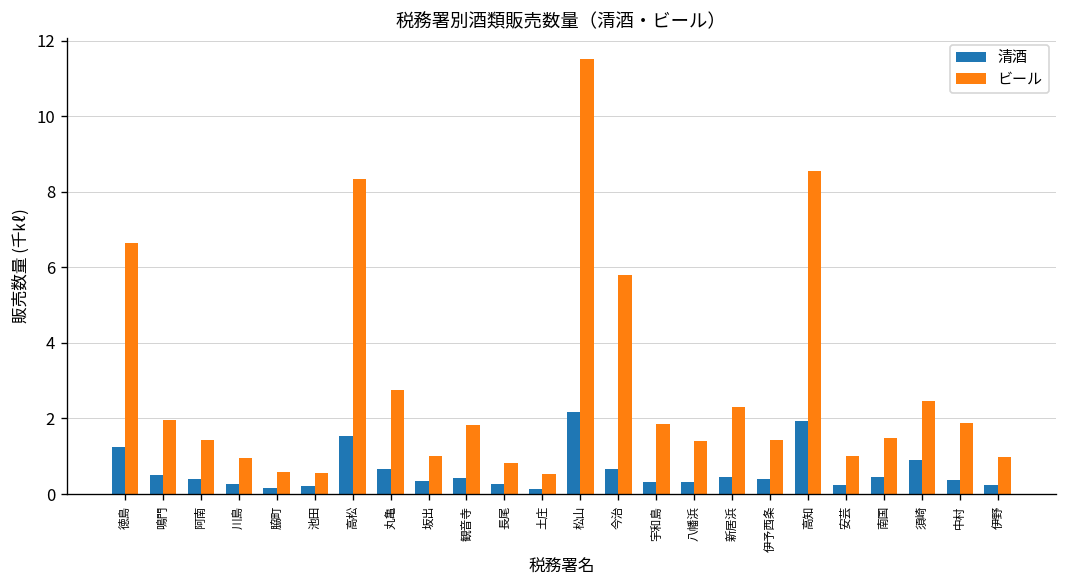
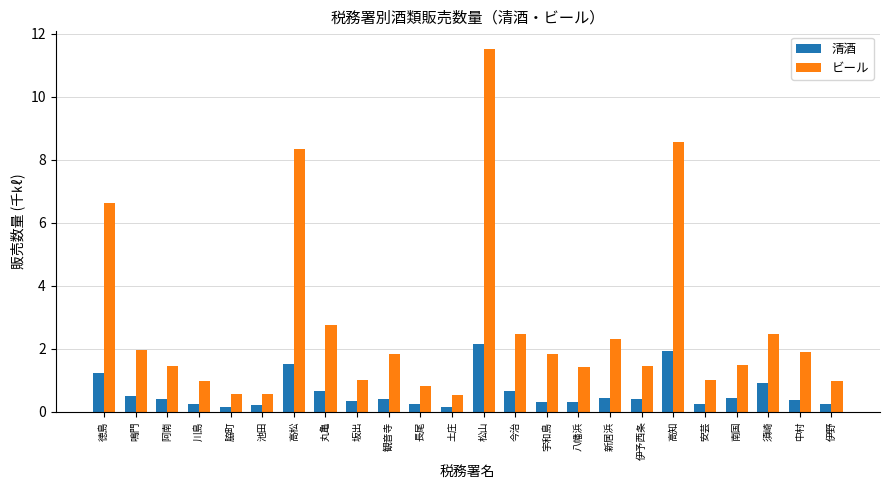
ビール, 今治: 5.8 -> 2.5
